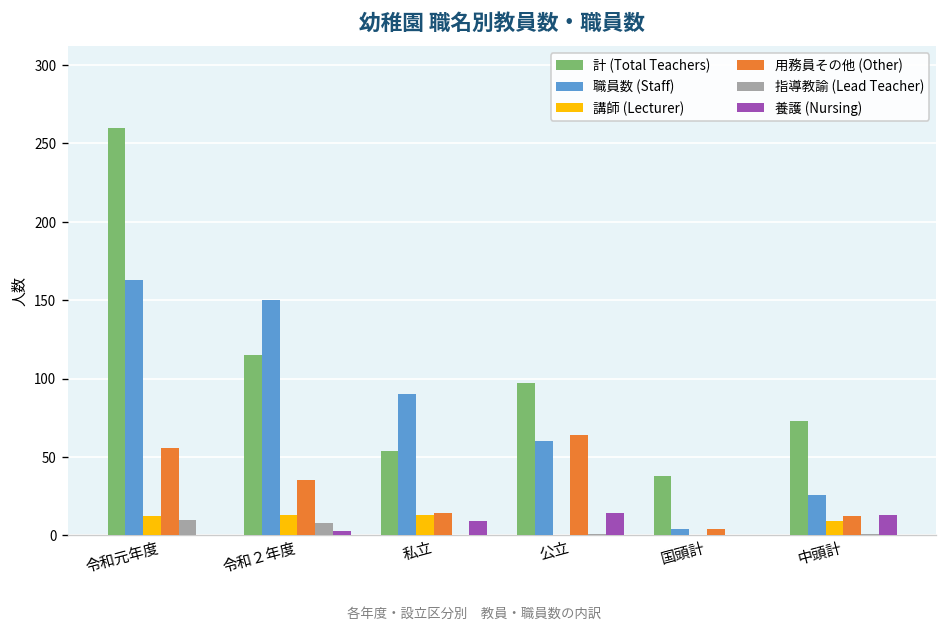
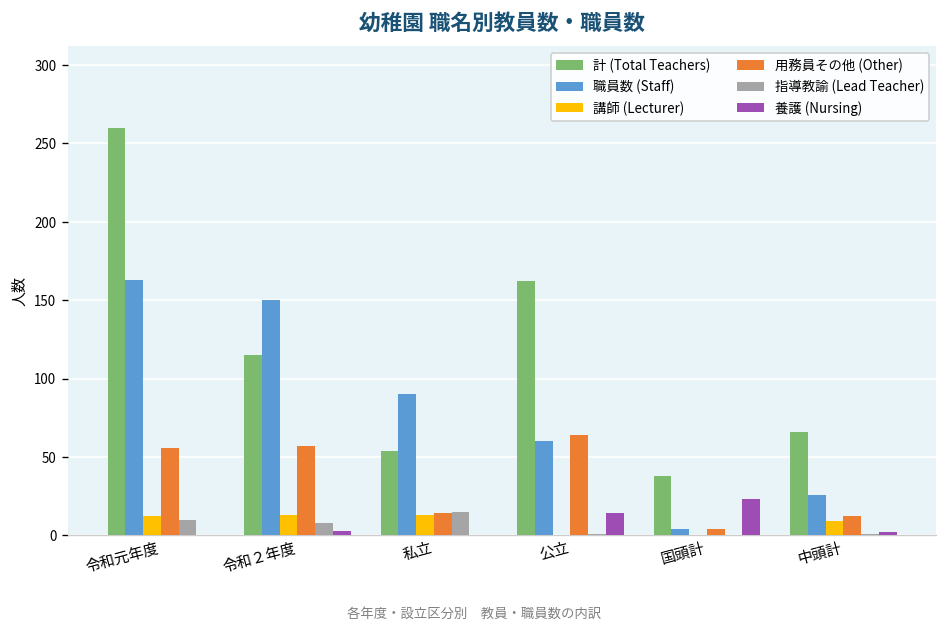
用務員その他 (Other), 令和２年度: 35 -> 57
指導教諭 (Lead Teacher), 私立: 0 -> 15
養護 (Nursing), 私立: 9 -> 0
計 (Total Teachers), 公立: 97 -> 162
養護 (Nursing), 国頭計: 0 -> 23
計 (Total Teachers), 中頭計: 73 -> 66
養護 (Nursing), 中頭計: 13 -> 2
